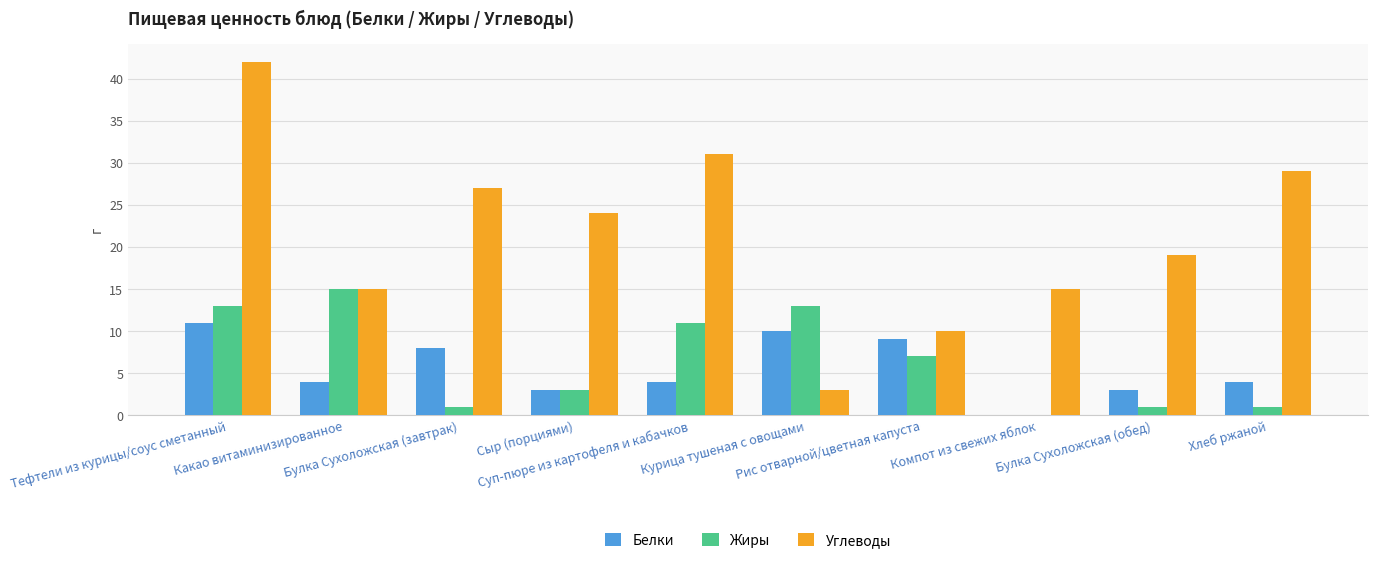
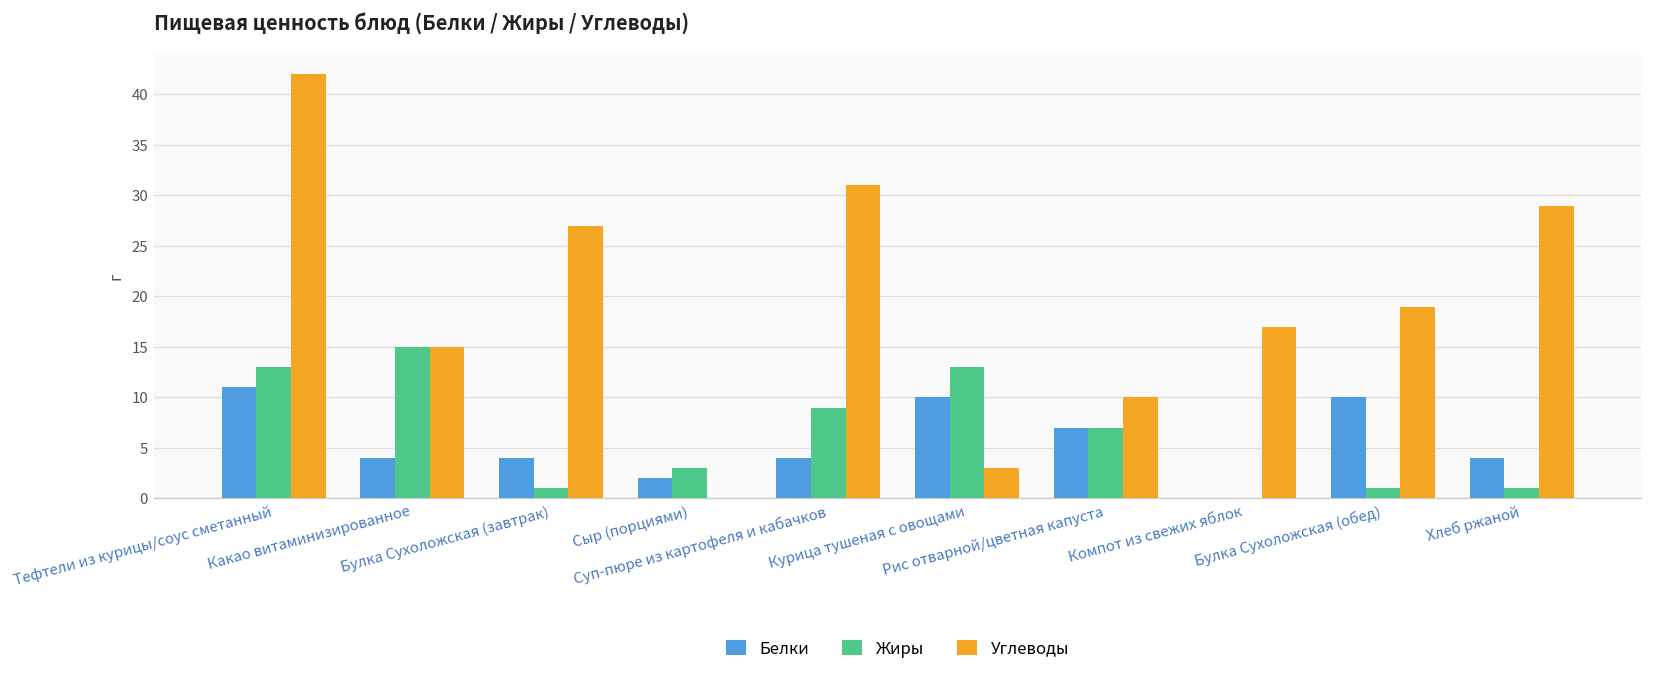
Белки, Булка Сухоложская (завтрак): 8 -> 4
Белки, Сыр (порциями): 3 -> 2
Углеводы, Сыр (порциями): 24 -> 0
Жиры, Суп-пюре из картофеля и кабачков: 11 -> 9
Белки, Рис отварной/цветная капуста: 9 -> 7
Углеводы, Компот из свежих яблок: 15 -> 17
Белки, Булка Сухоложская (обед): 3 -> 10
